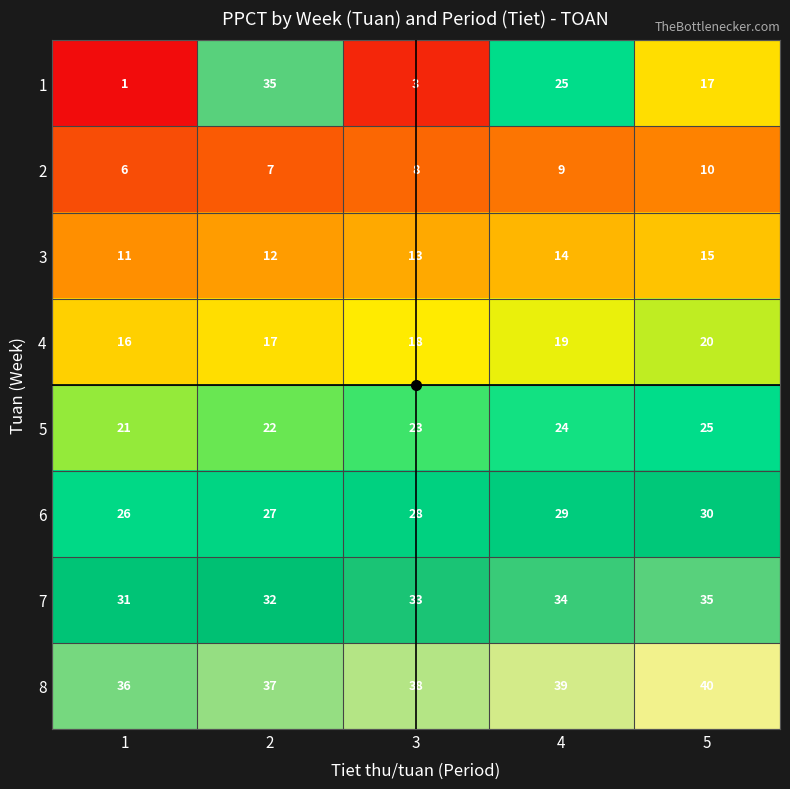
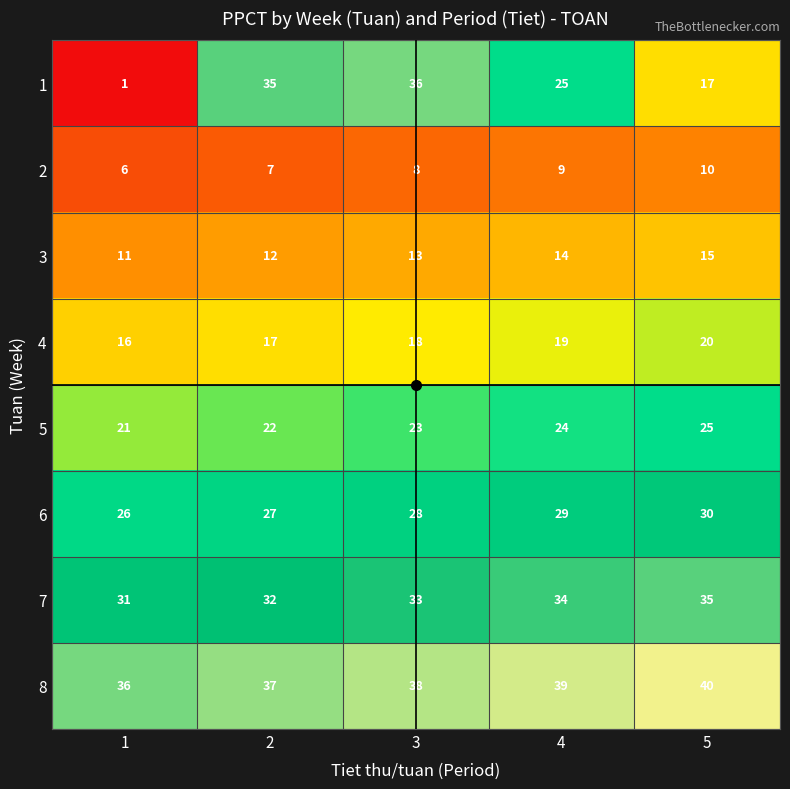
1, 3: 3 -> 36
